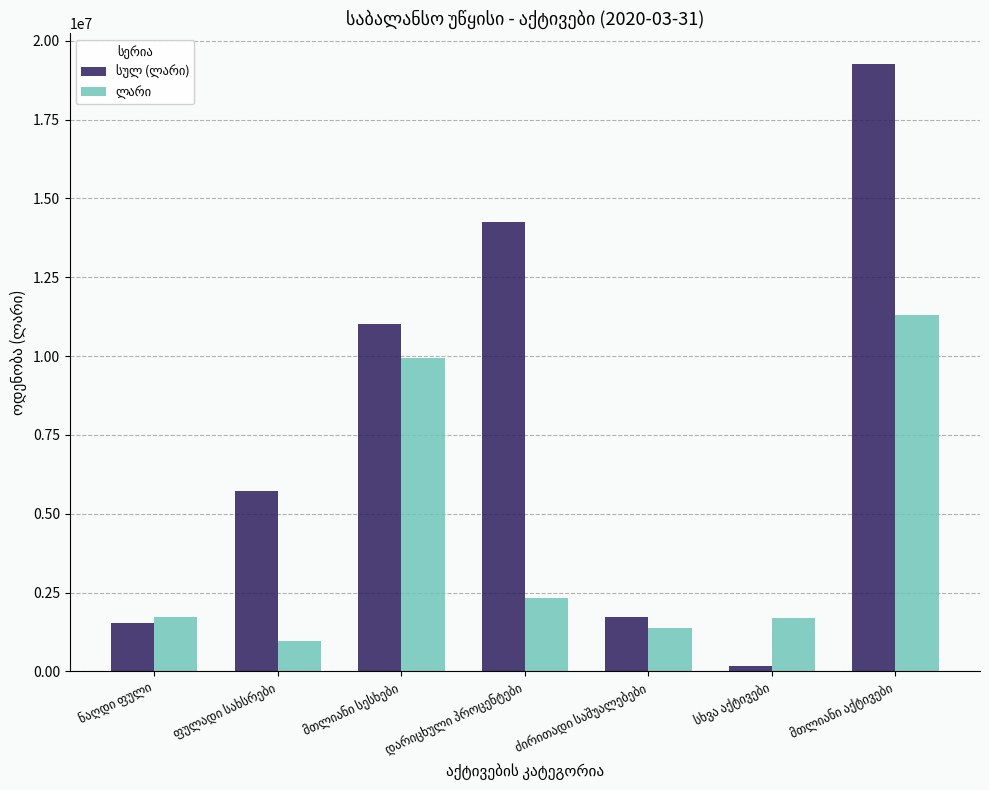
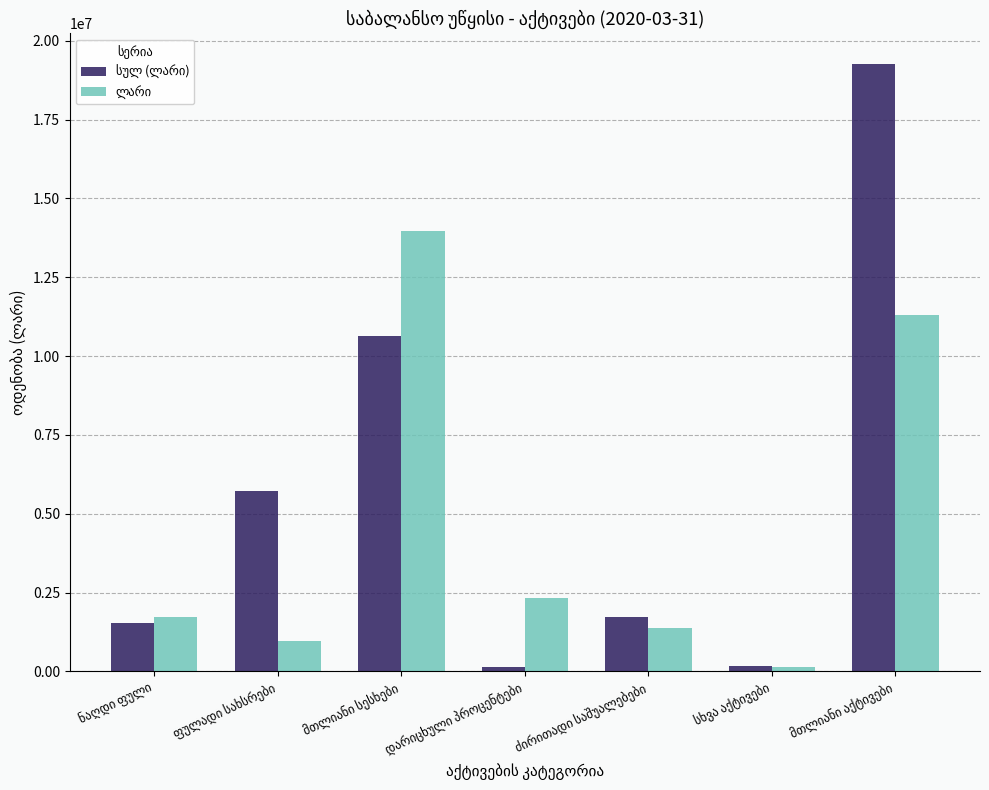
სულ (ლარი), მთლიანი სესხები: 11000000 -> 10600000
ლარი, მთლიანი სესხები: 9900000 -> 14000000
სულ (ლარი), დარიცხული პროცენტები: 14300000 -> 100000
ლარი, სხვა აქტივები: 1700000 -> 200000
